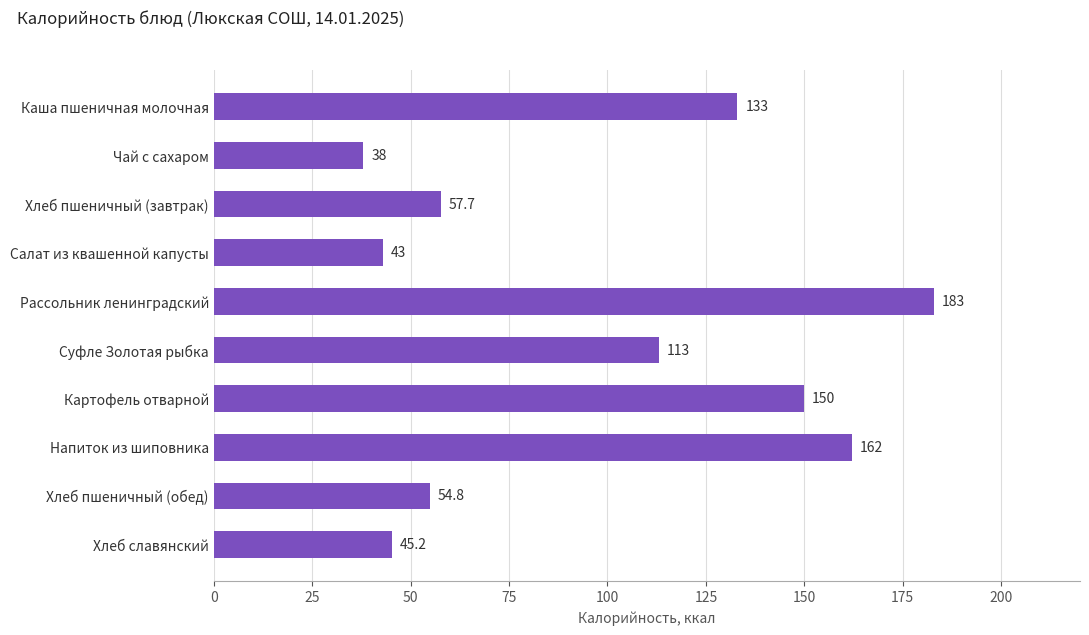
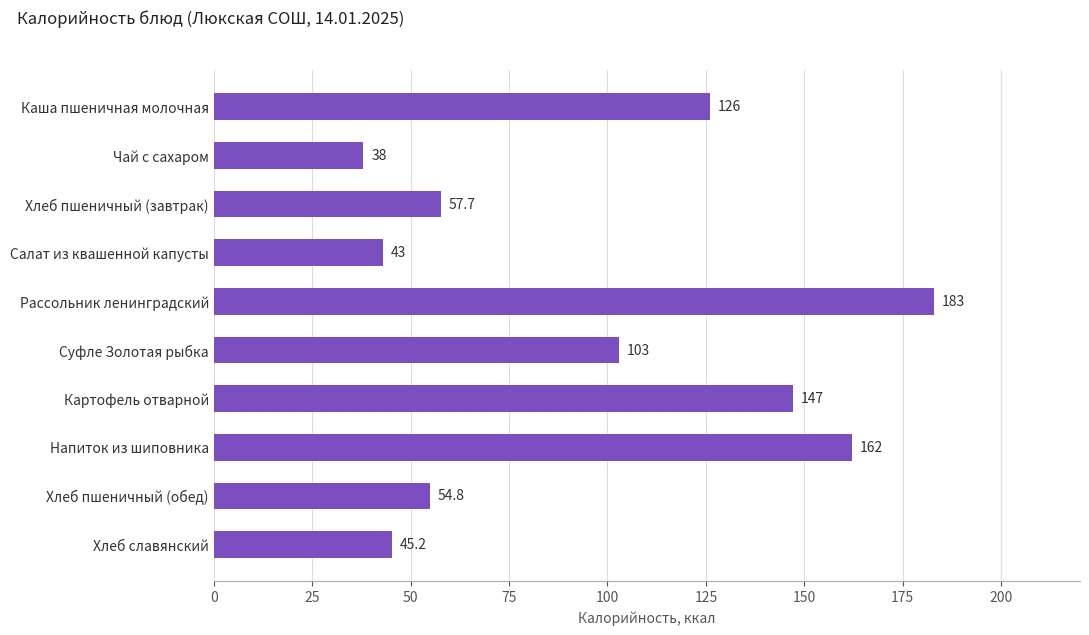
Каша пшеничная молочная: 133 -> 126
Суфле Золотая рыбка: 113 -> 103
Картофель отварной: 150 -> 147
